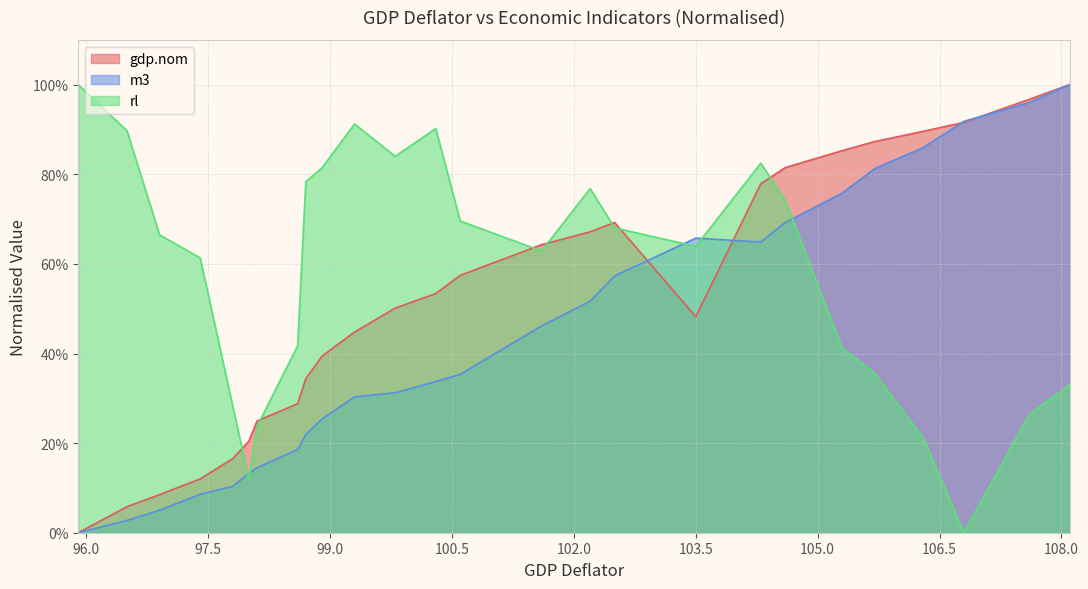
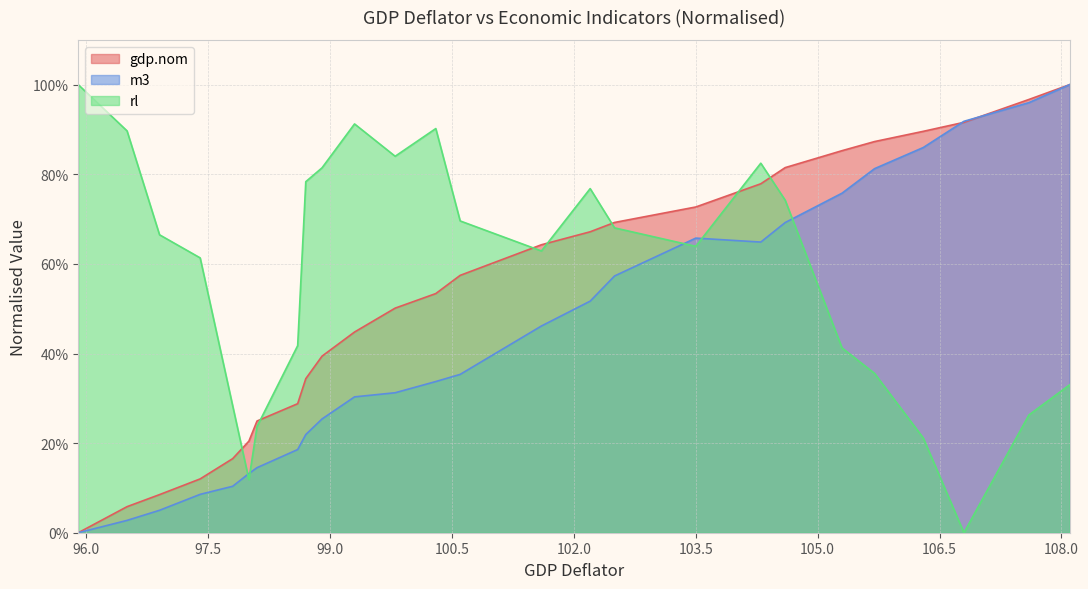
gdp.nom, 103.5: 48% -> 73%
